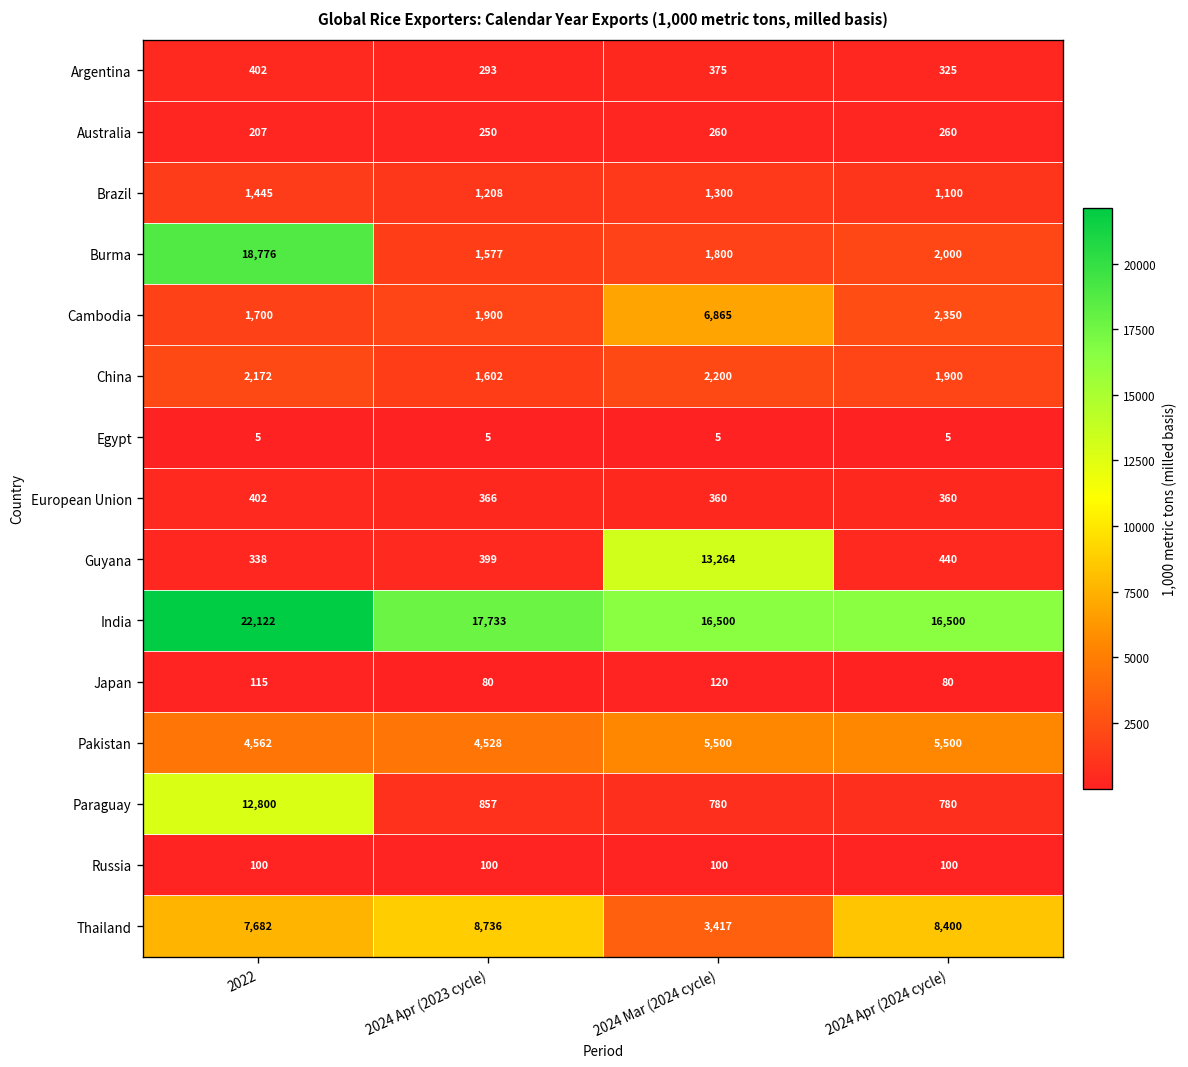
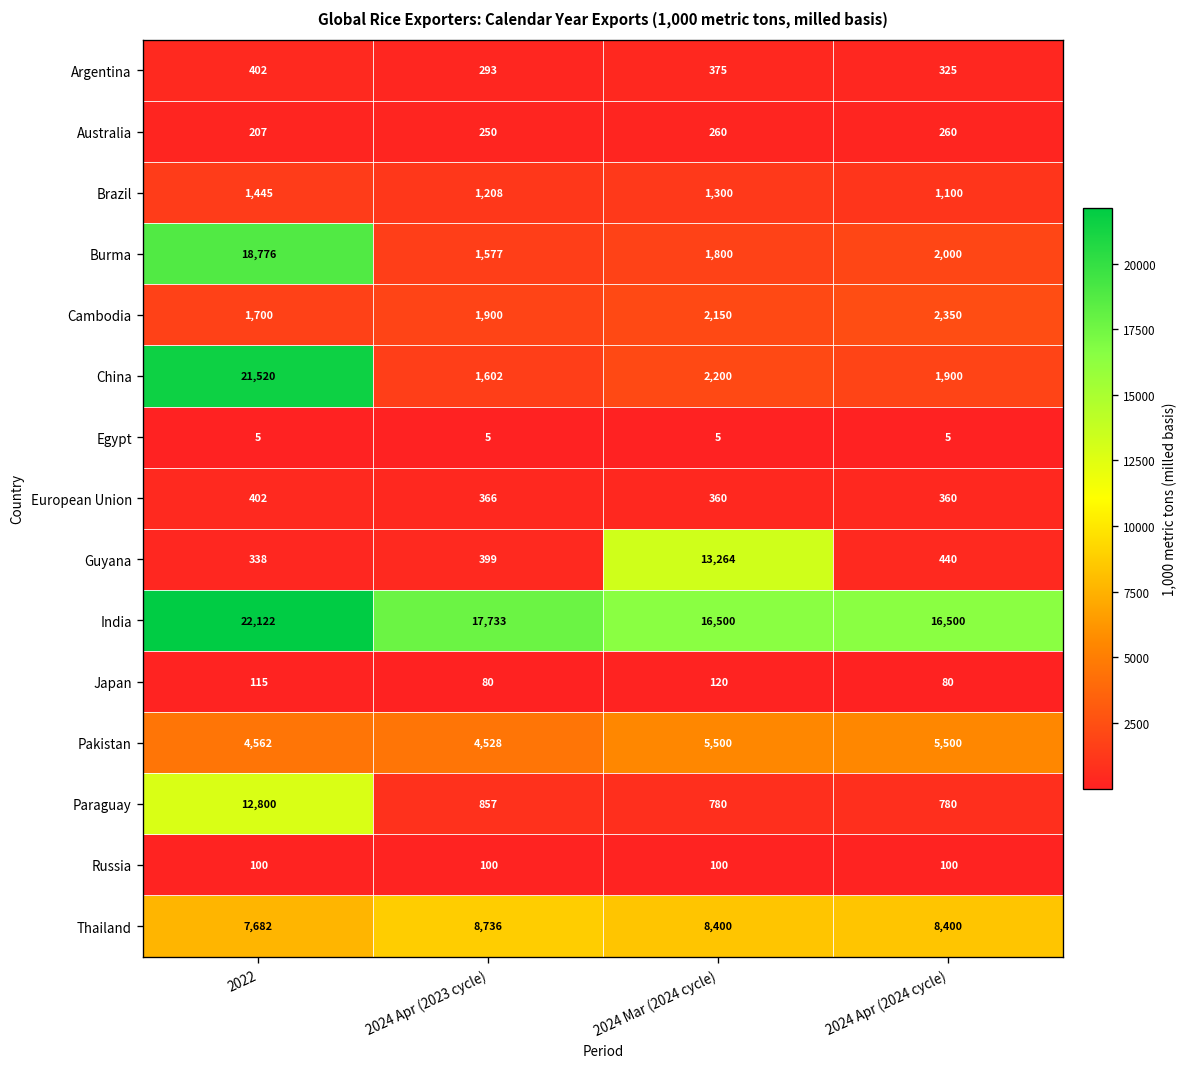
Cambodia, 2024 Mar (2024 cycle): 6,865 -> 2,150
China, 2022: 2,172 -> 21,520
Thailand, 2024 Mar (2024 cycle): 3,417 -> 8,400
